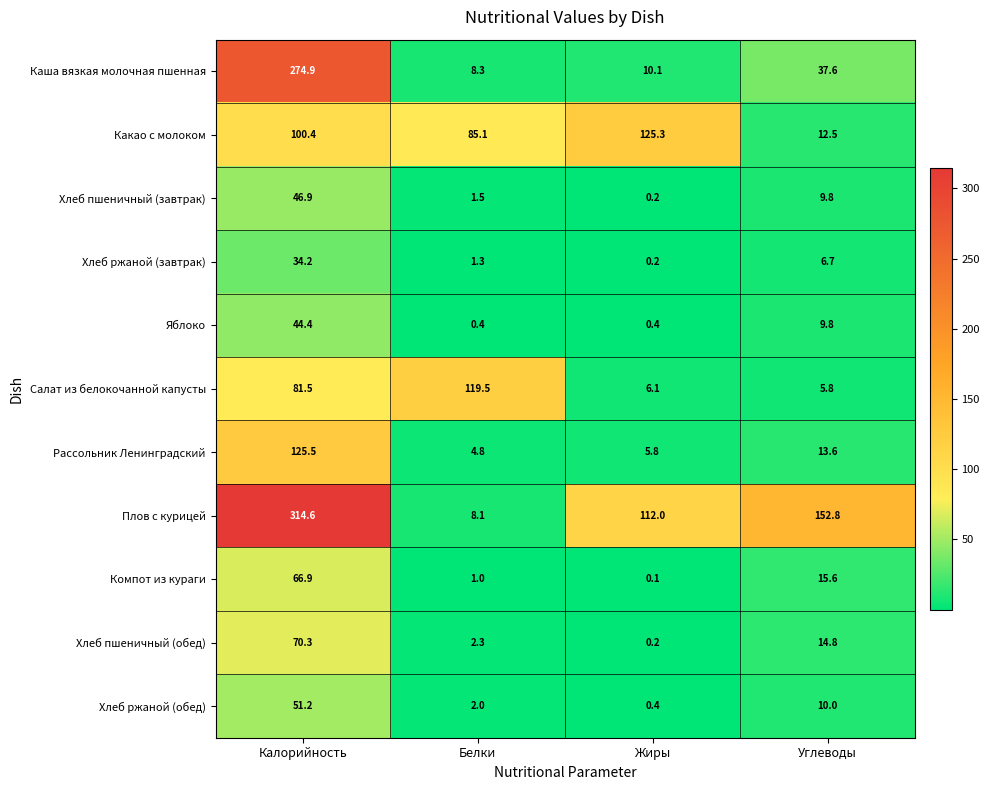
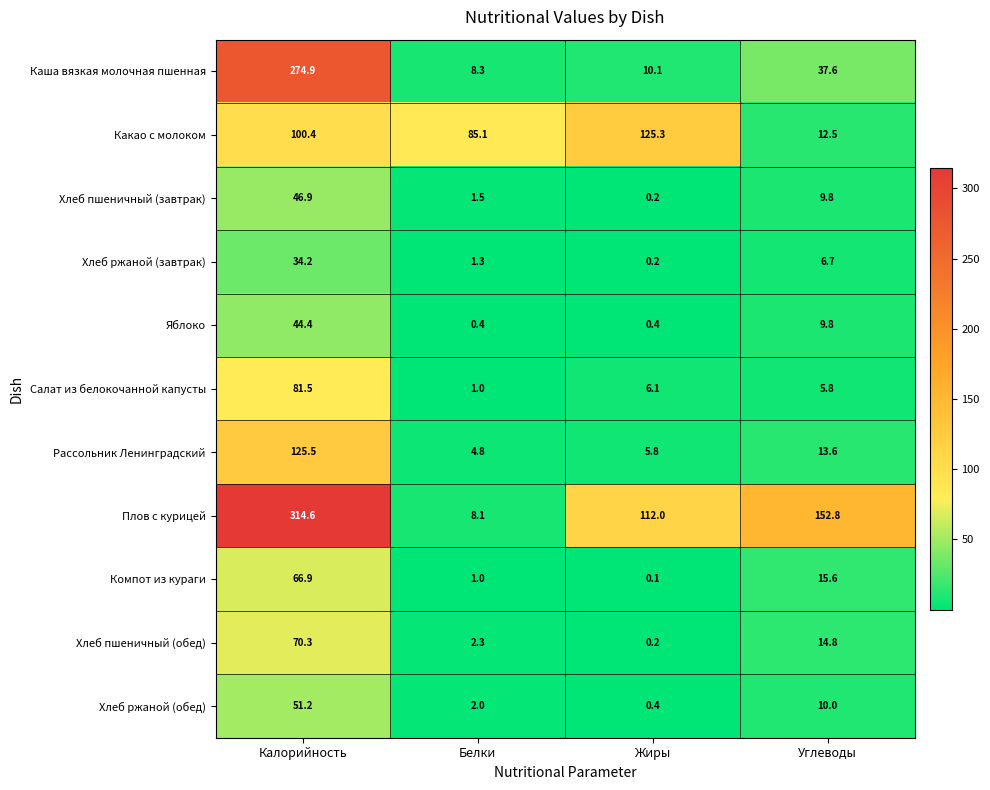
Салат из белокочанной капусты, Белки: 119.5 -> 1.0
